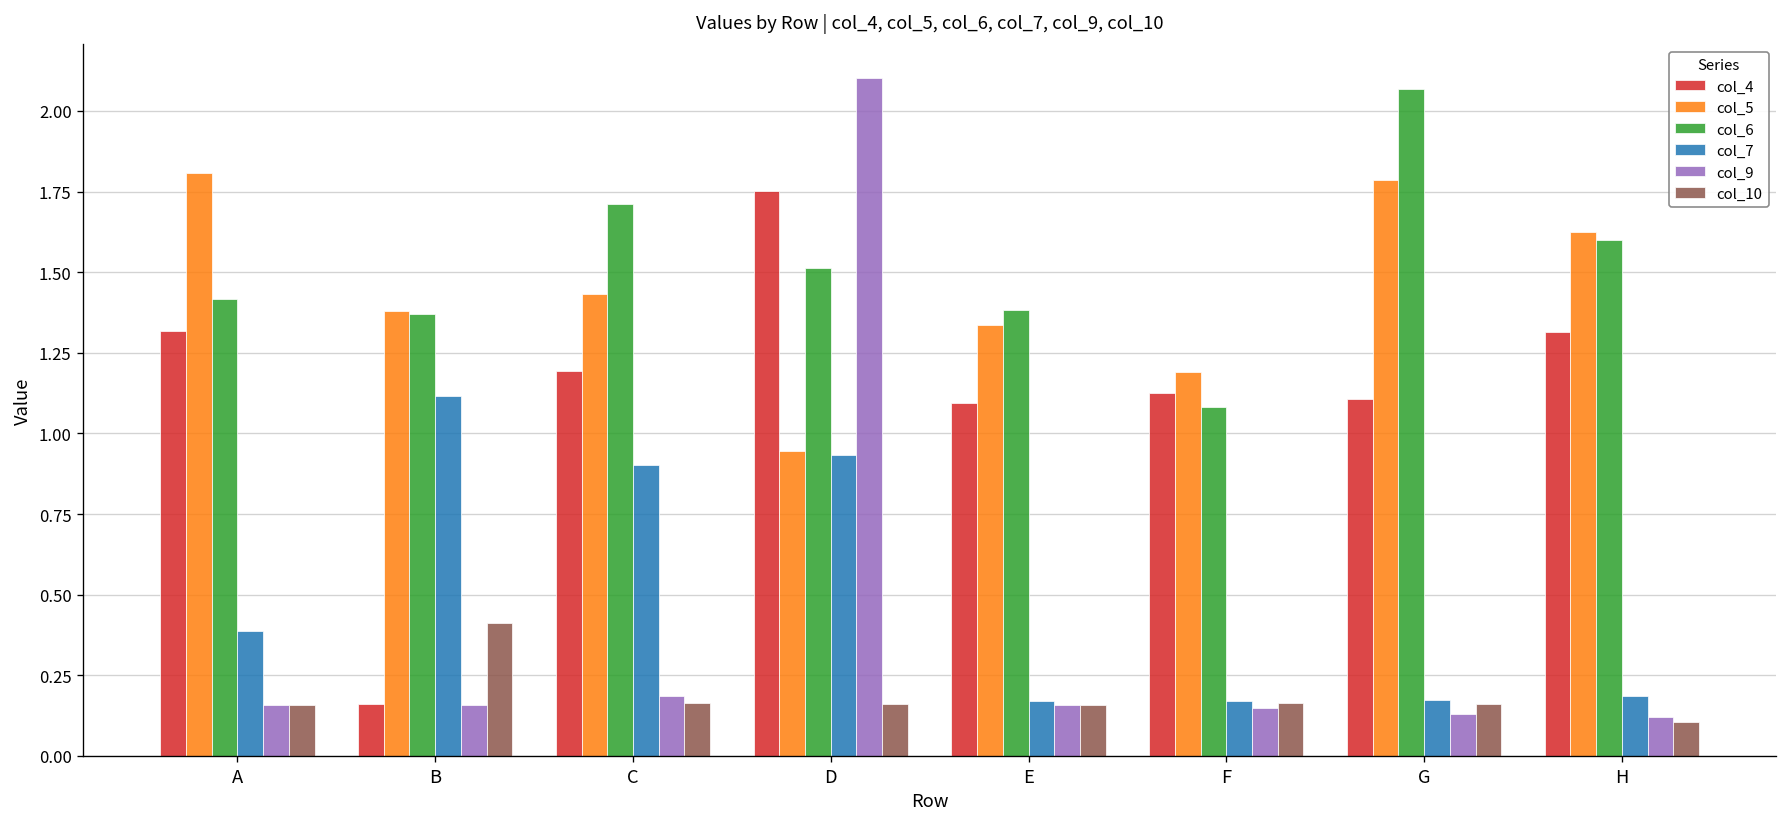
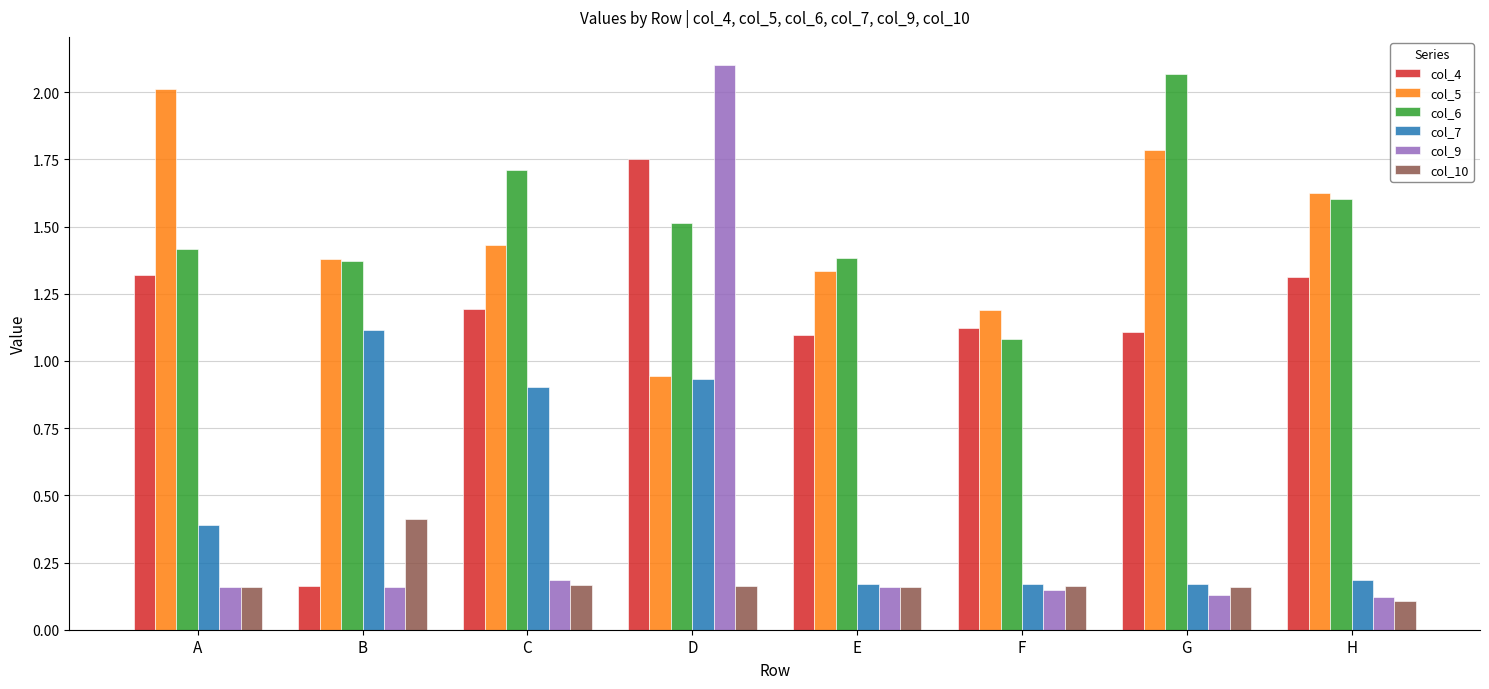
col_5, A: 1.81 -> 2.01
